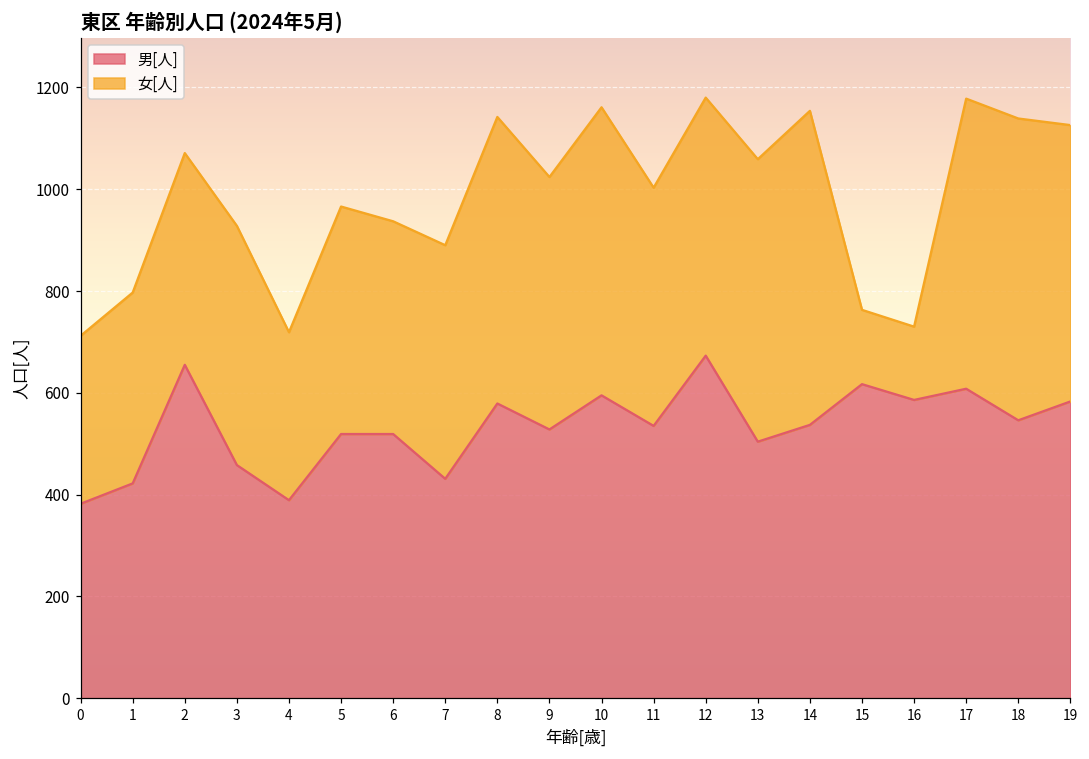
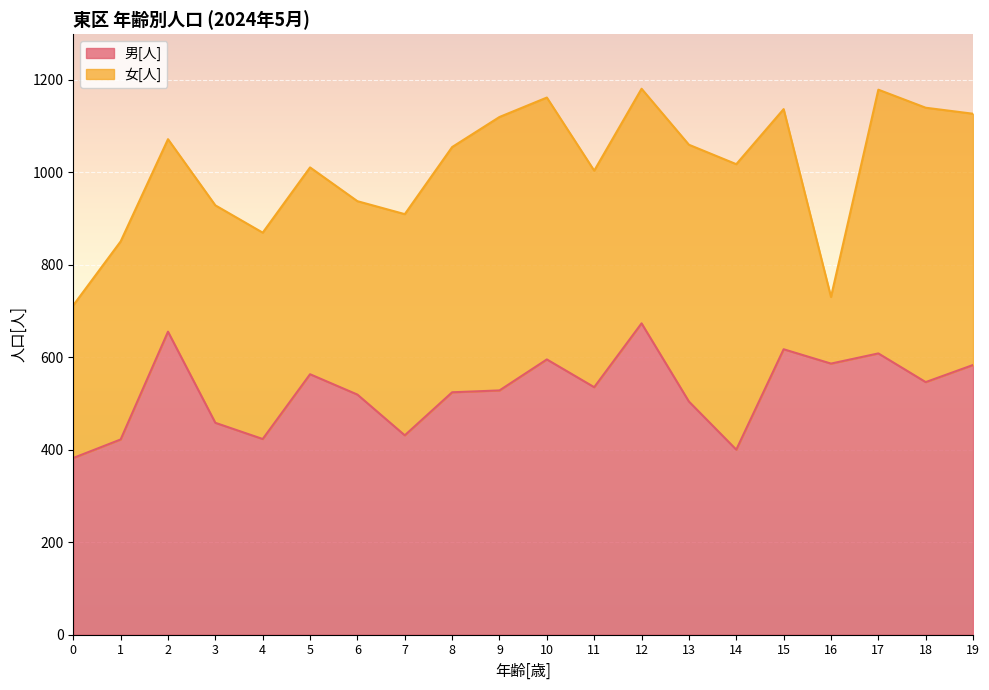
女[人], 1: 380 -> 430
男[人], 4: 390 -> 420
女[人], 4: 330 -> 450
男[人], 5: 520 -> 560
女[人], 7: 460 -> 480
男[人], 8: 580 -> 520
女[人], 8: 560 -> 530
女[人], 9: 500 -> 590
男[人], 14: 540 -> 400
女[人], 15: 150 -> 520
